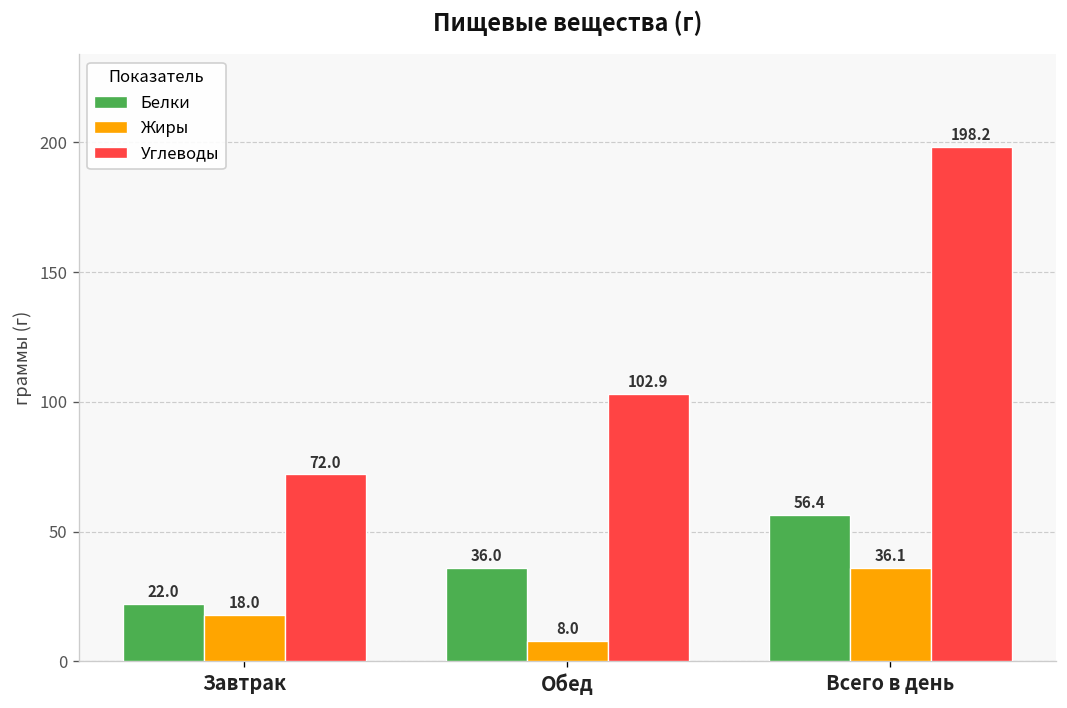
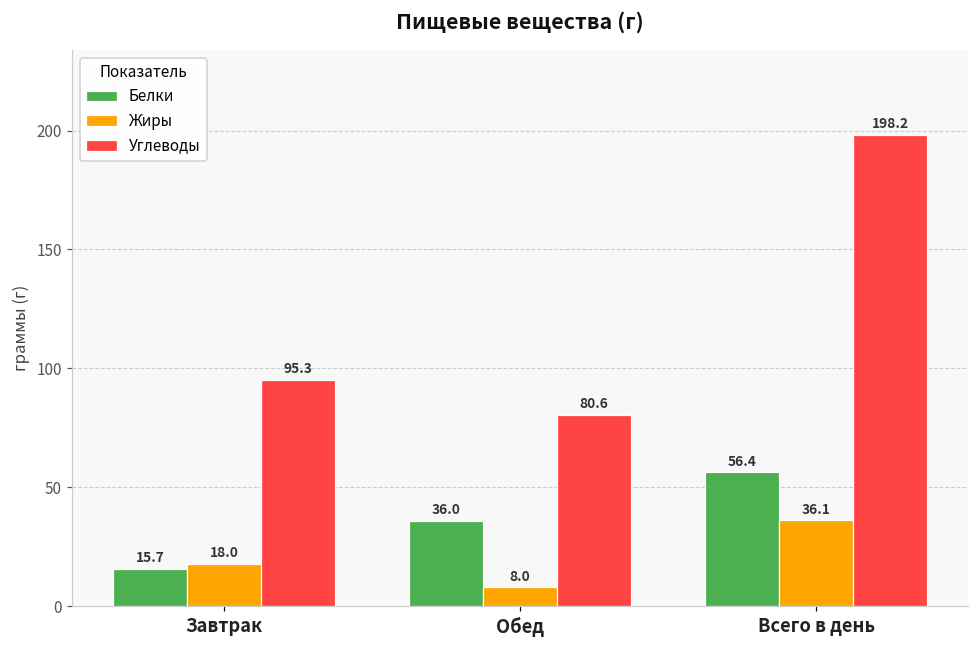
Белки, Завтрак: 22.0 -> 15.7
Углеводы, Завтрак: 72.0 -> 95.3
Углеводы, Обед: 102.9 -> 80.6
